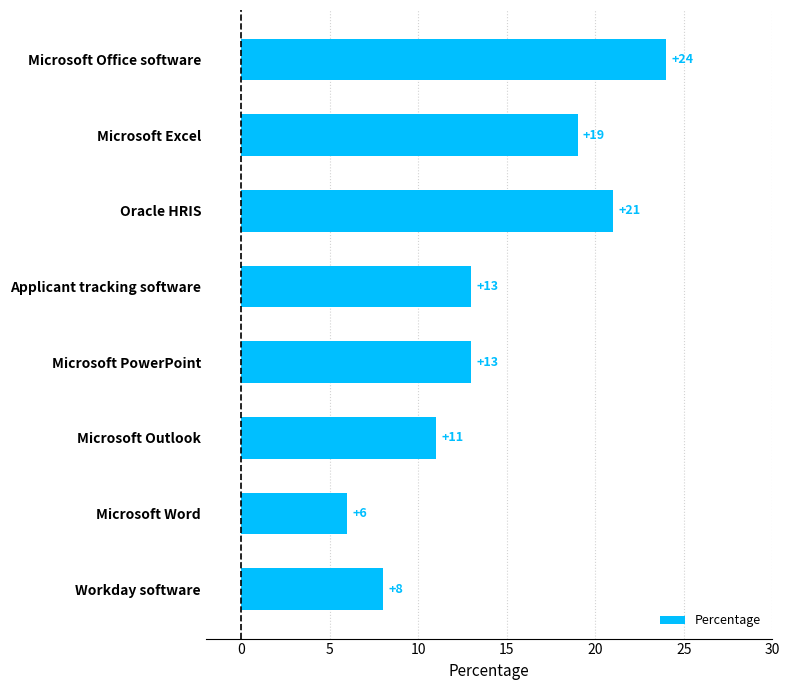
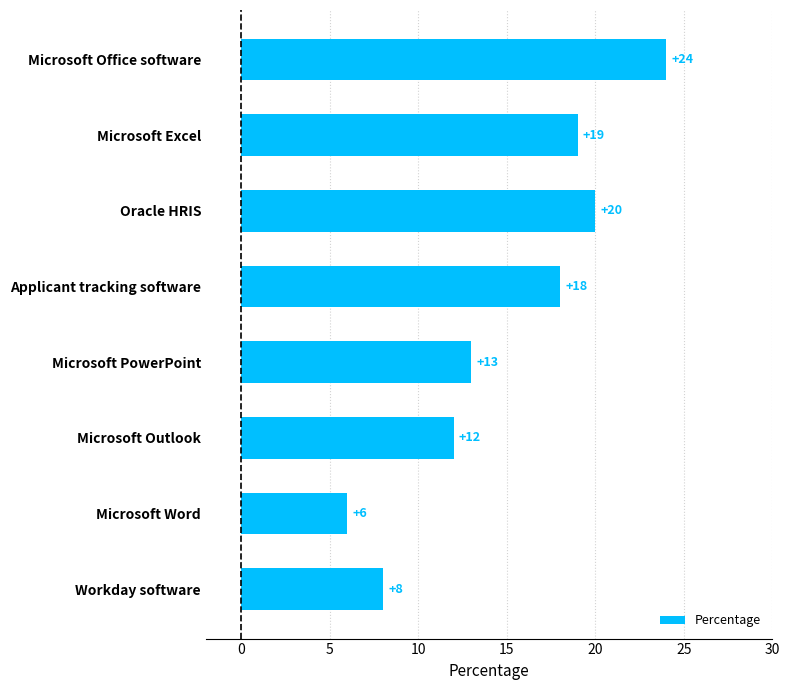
Oracle HRIS: +21 -> +20
Applicant tracking software: +13 -> +18
Microsoft Outlook: +11 -> +12
